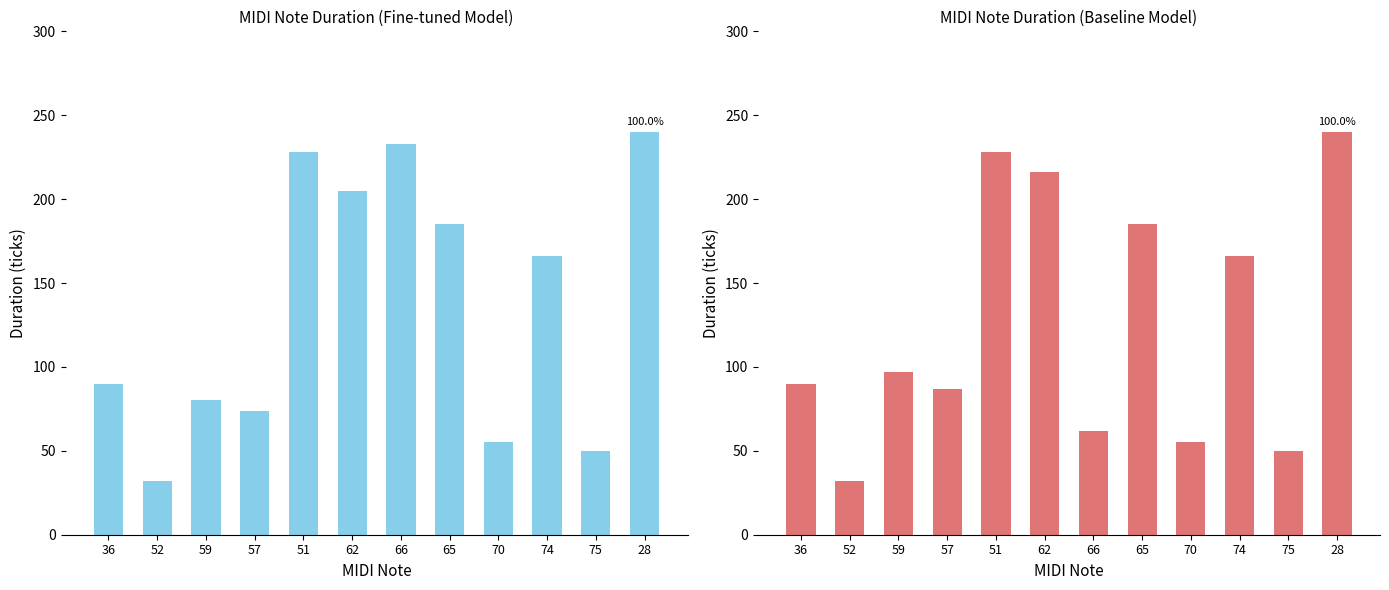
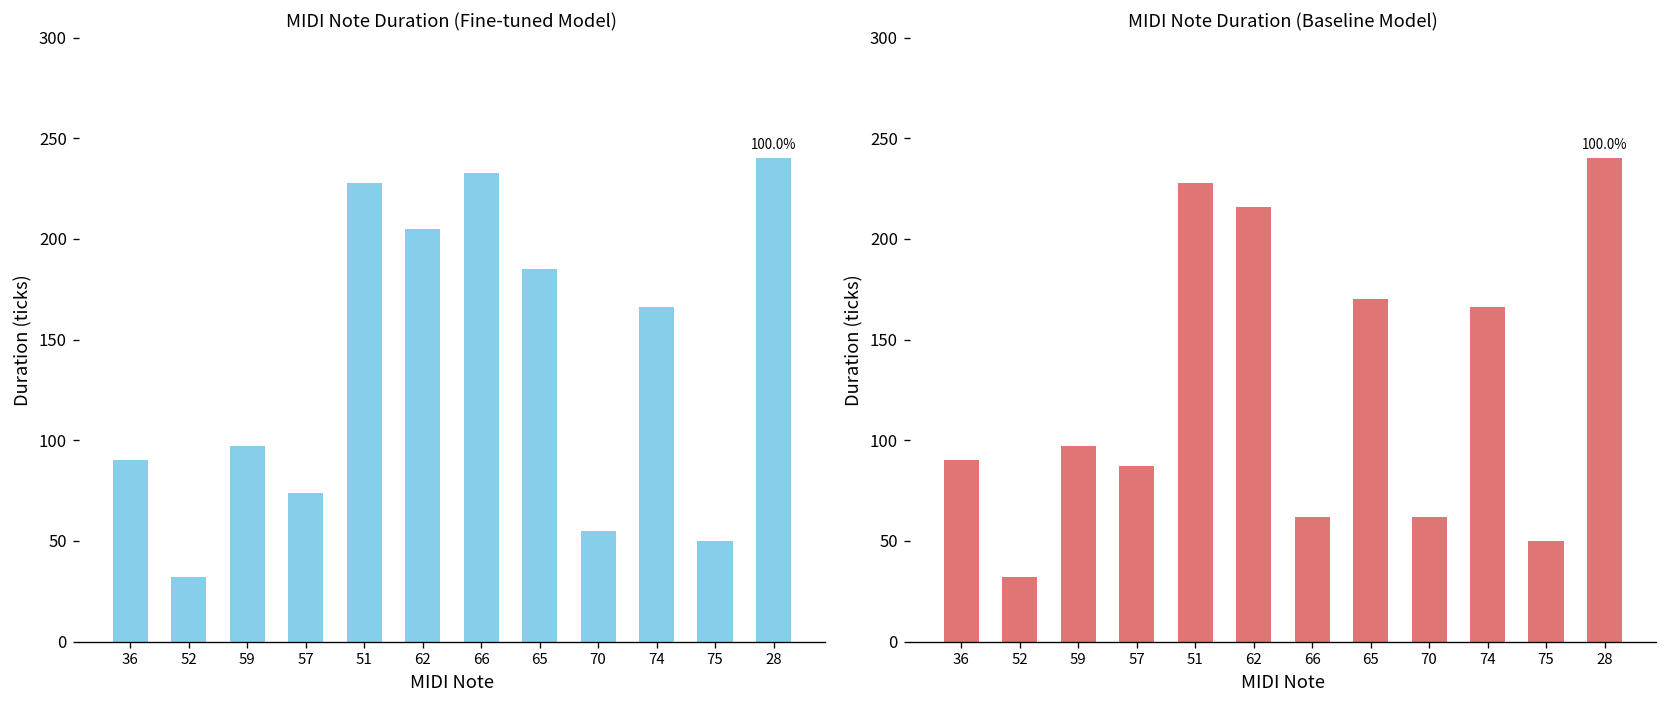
MIDI Note Duration (Fine-tuned Model), 59: 80 -> 97
MIDI Note Duration (Baseline Model), 65: 185 -> 170
MIDI Note Duration (Baseline Model), 70: 55 -> 62
